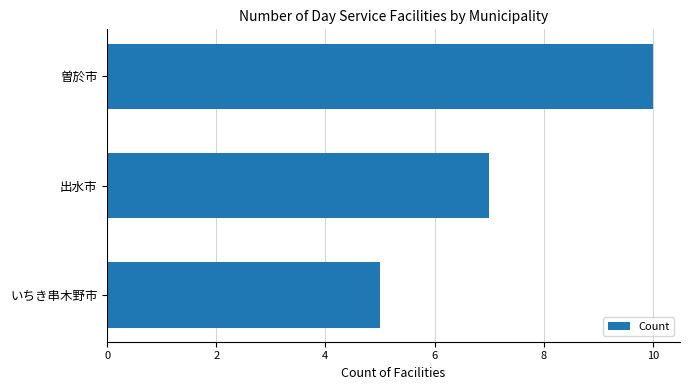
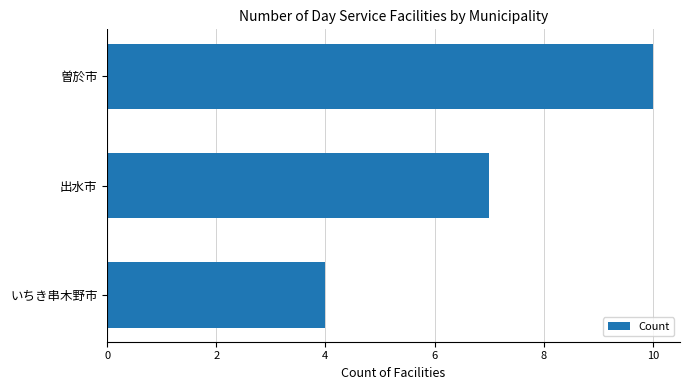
いちき串木野市: 5 -> 4
